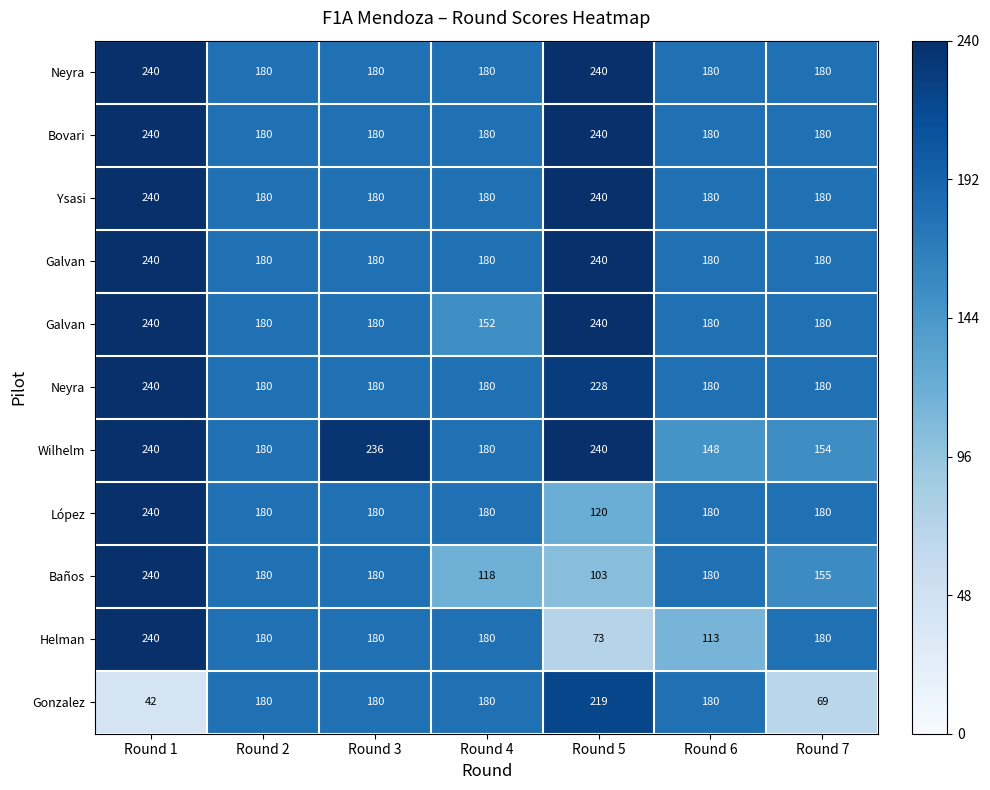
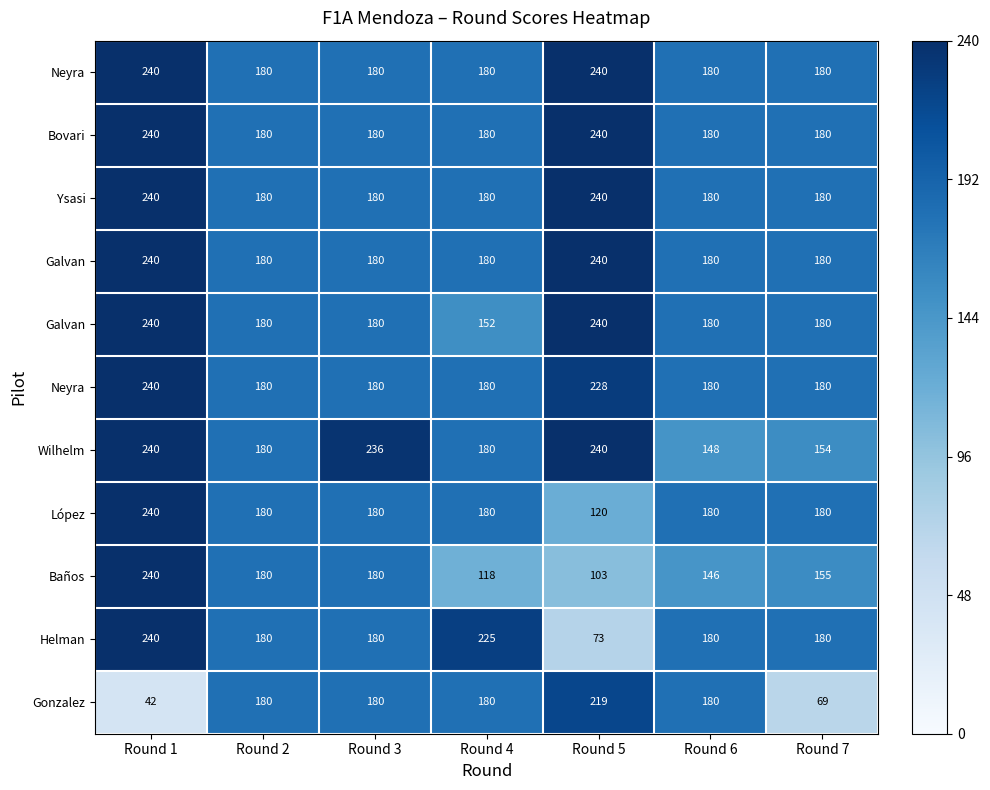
Baños, Round 6: 180 -> 146
Helman, Round 4: 180 -> 225
Helman, Round 6: 113 -> 180
